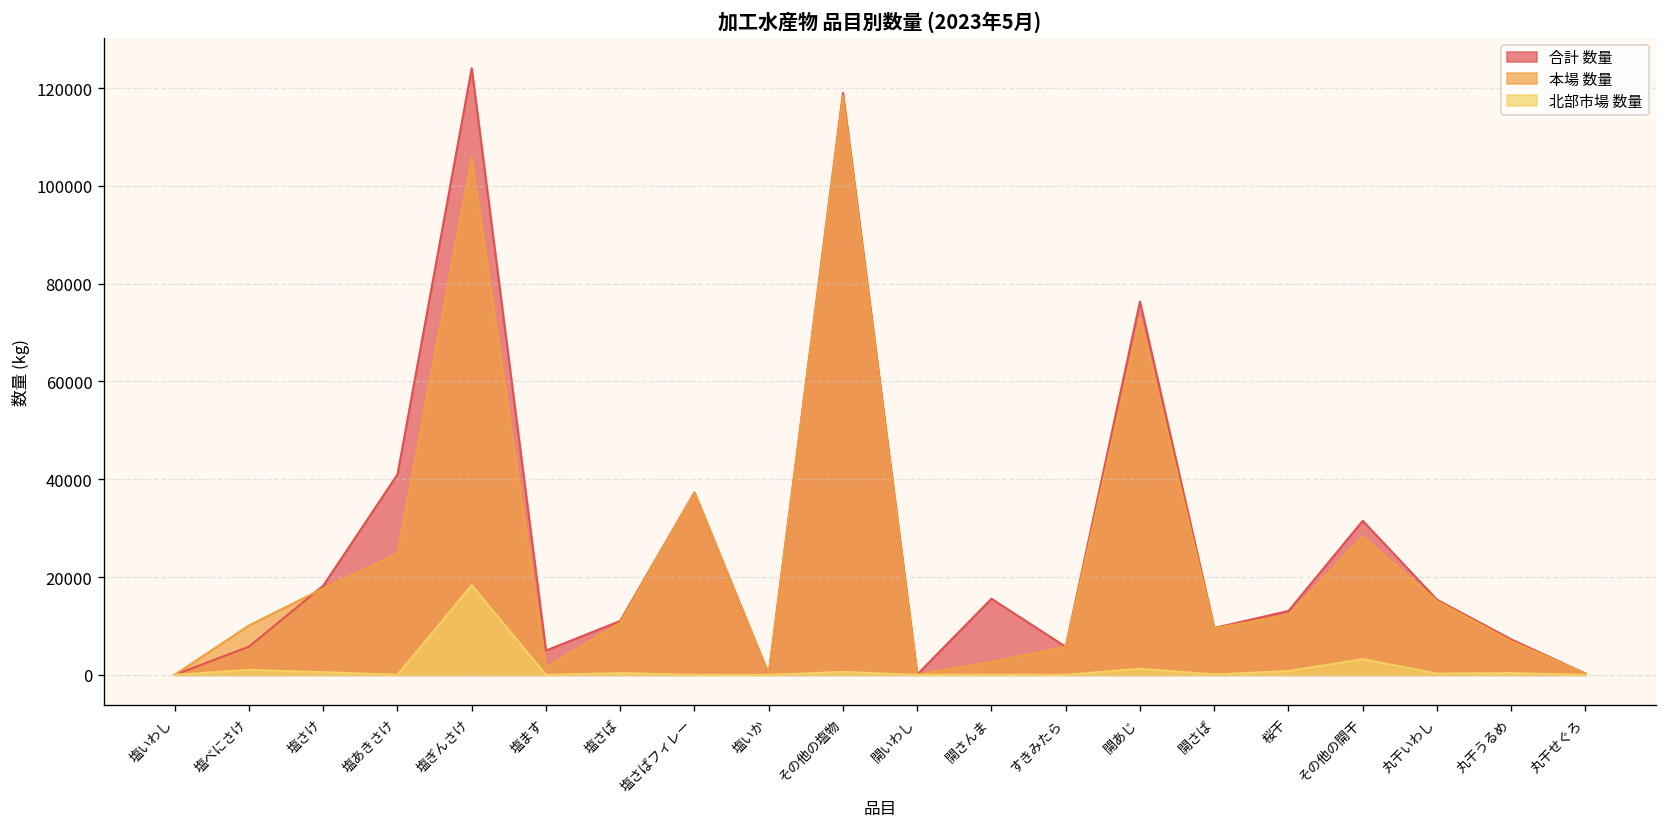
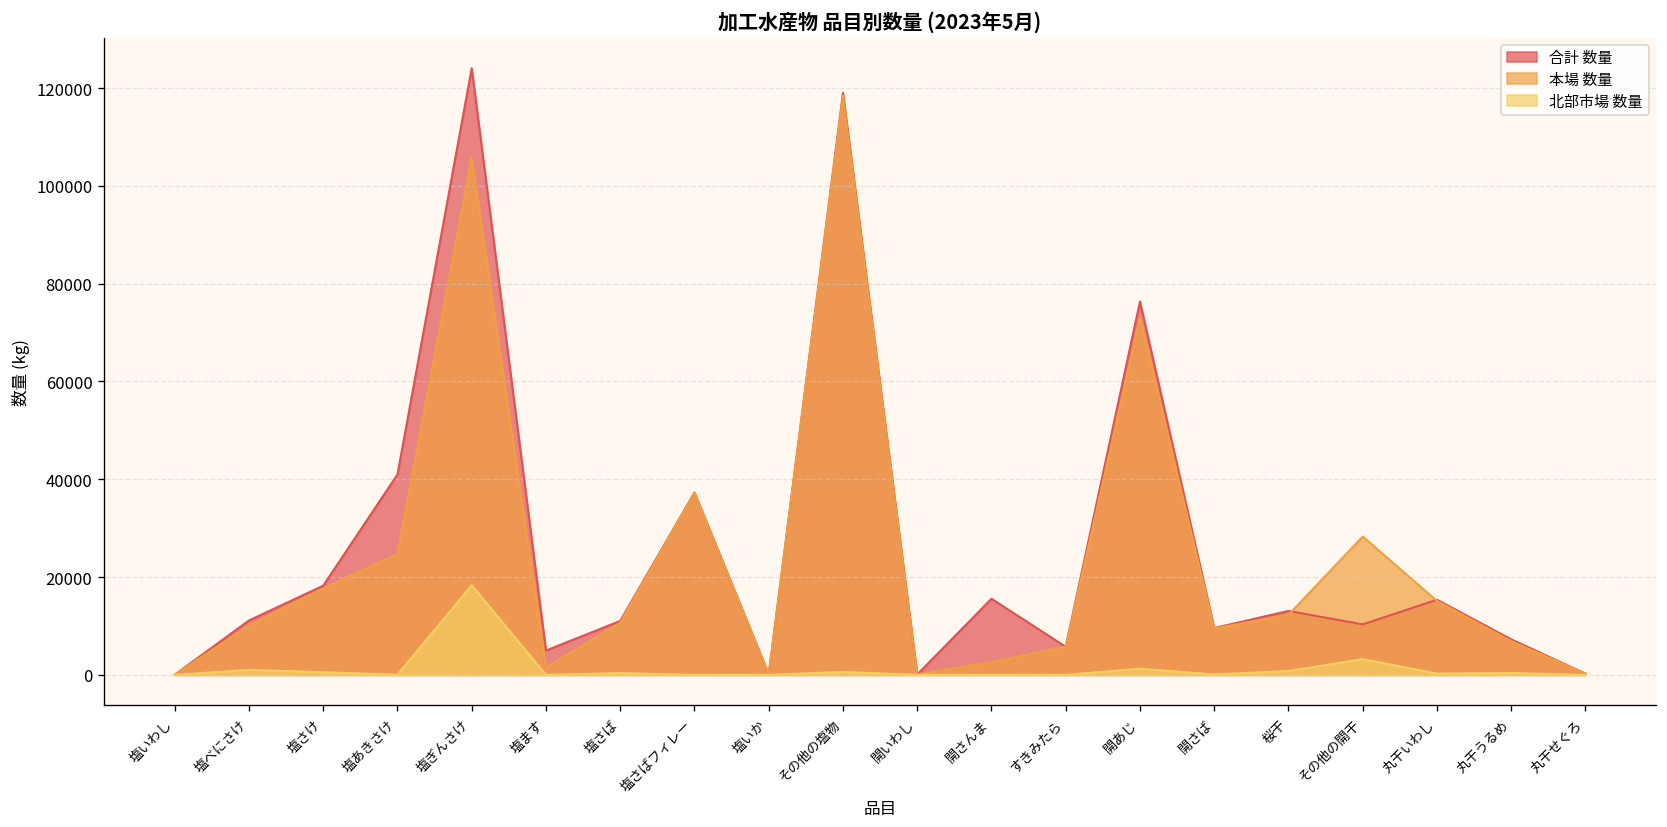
合計 数量, 塩べにさけ: 6000 -> 11000
合計 数量, その他の開干: 32000 -> 10000
